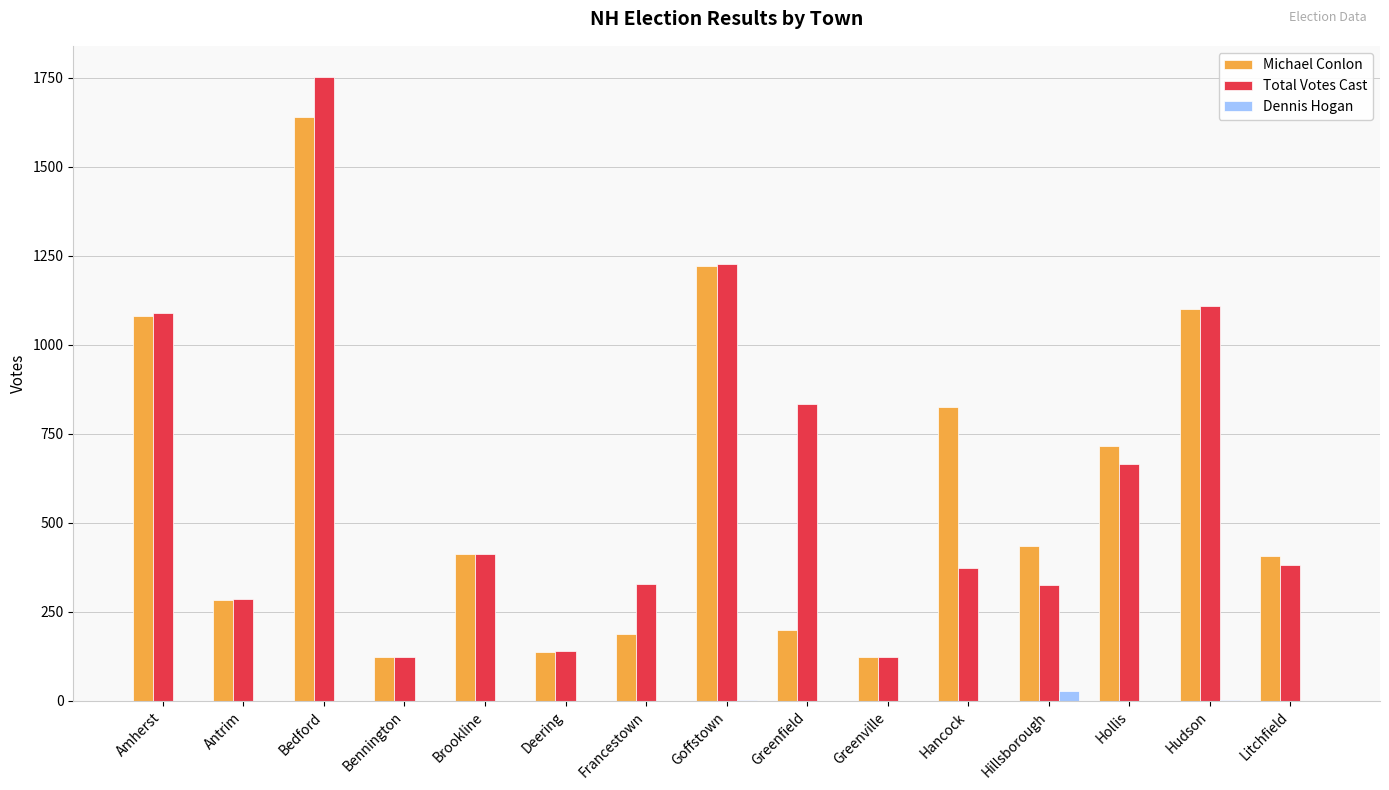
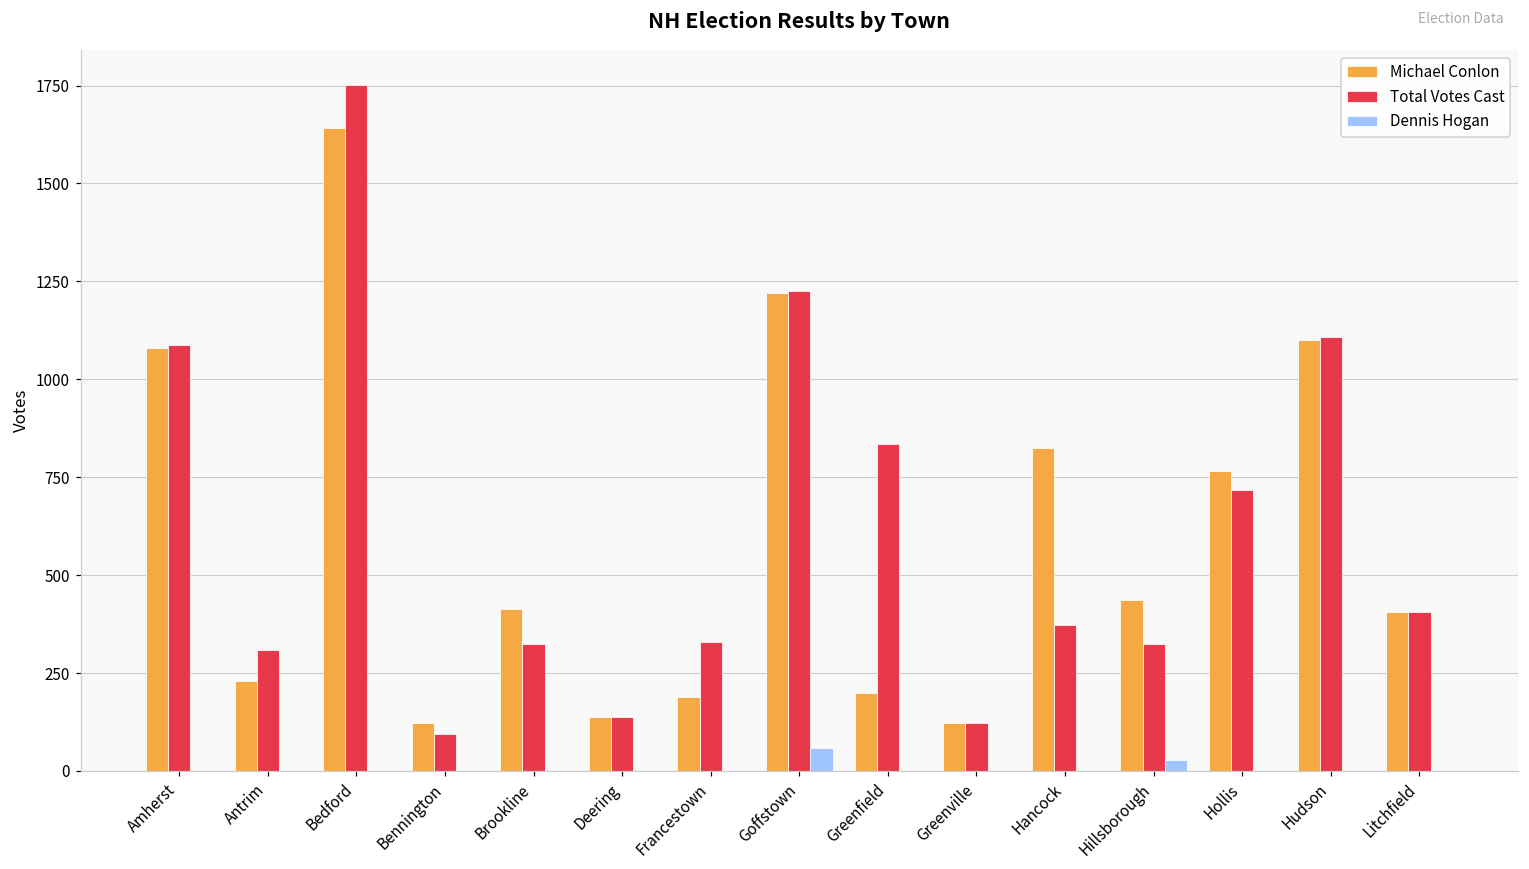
Michael Conlon, Antrim: 280 -> 230
Total Votes Cast, Antrim: 290 -> 310
Total Votes Cast, Bennington: 120 -> 90
Total Votes Cast, Brookline: 410 -> 320
Dennis Hogan, Goffstown: 0 -> 60
Michael Conlon, Hollis: 720 -> 770
Total Votes Cast, Hollis: 670 -> 720
Total Votes Cast, Litchfield: 380 -> 410
